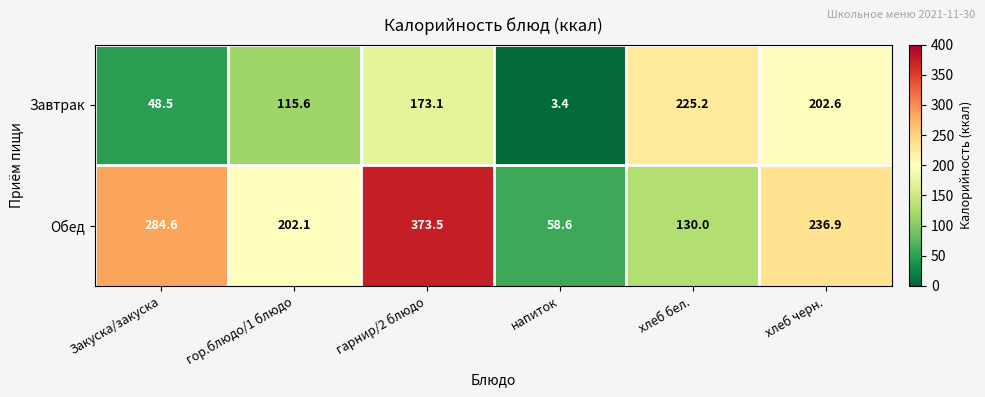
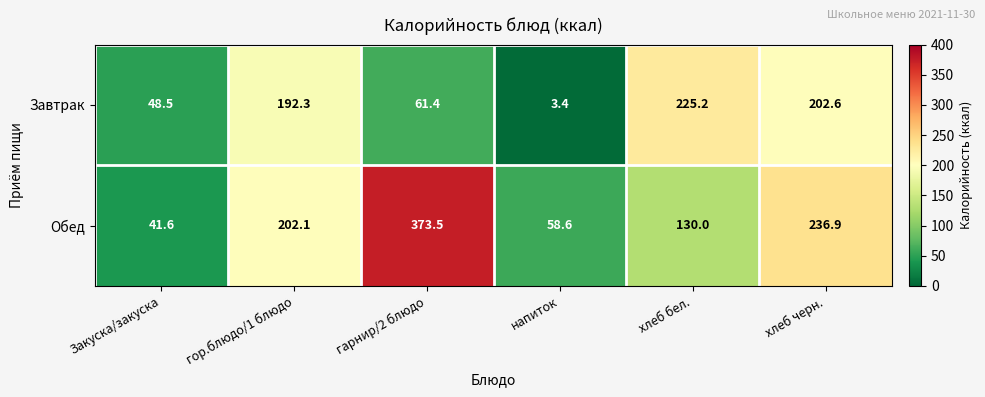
Завтрак, гор.блюдо/1 блюдо: 115.6 -> 192.3
Завтрак, гарнир/2 блюдо: 173.1 -> 61.4
Обед, Закуска/закуска: 284.6 -> 41.6
